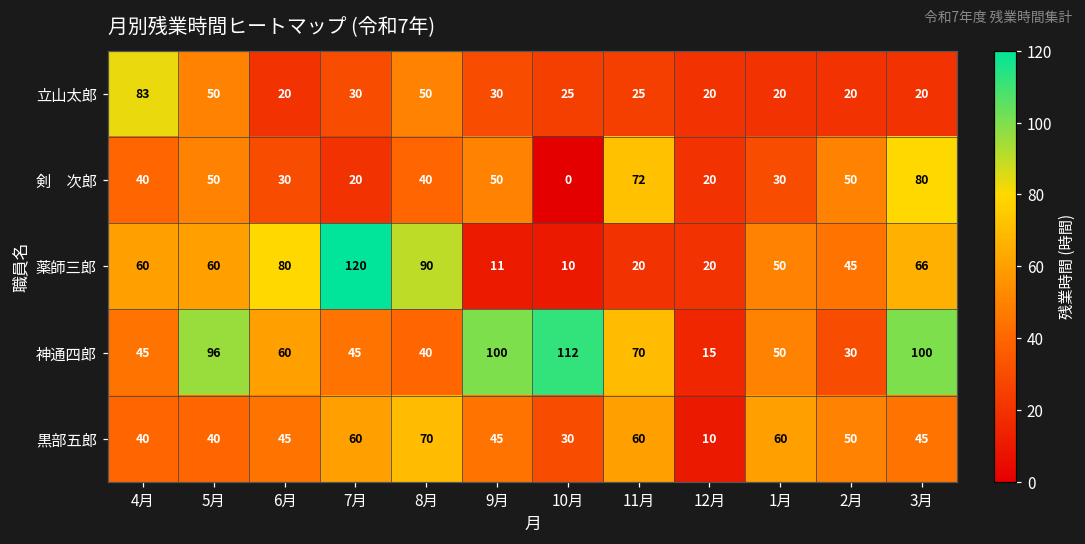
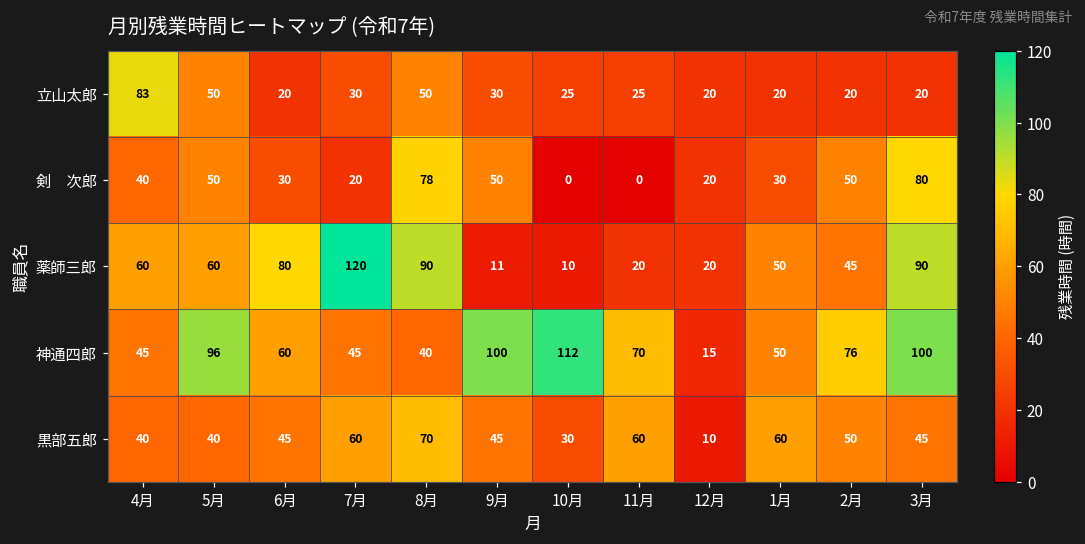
剣 次郎, 8月: 40 -> 78
剣 次郎, 11月: 72 -> 0
薬師三郎, 3月: 66 -> 90
神通四郎, 2月: 30 -> 76
